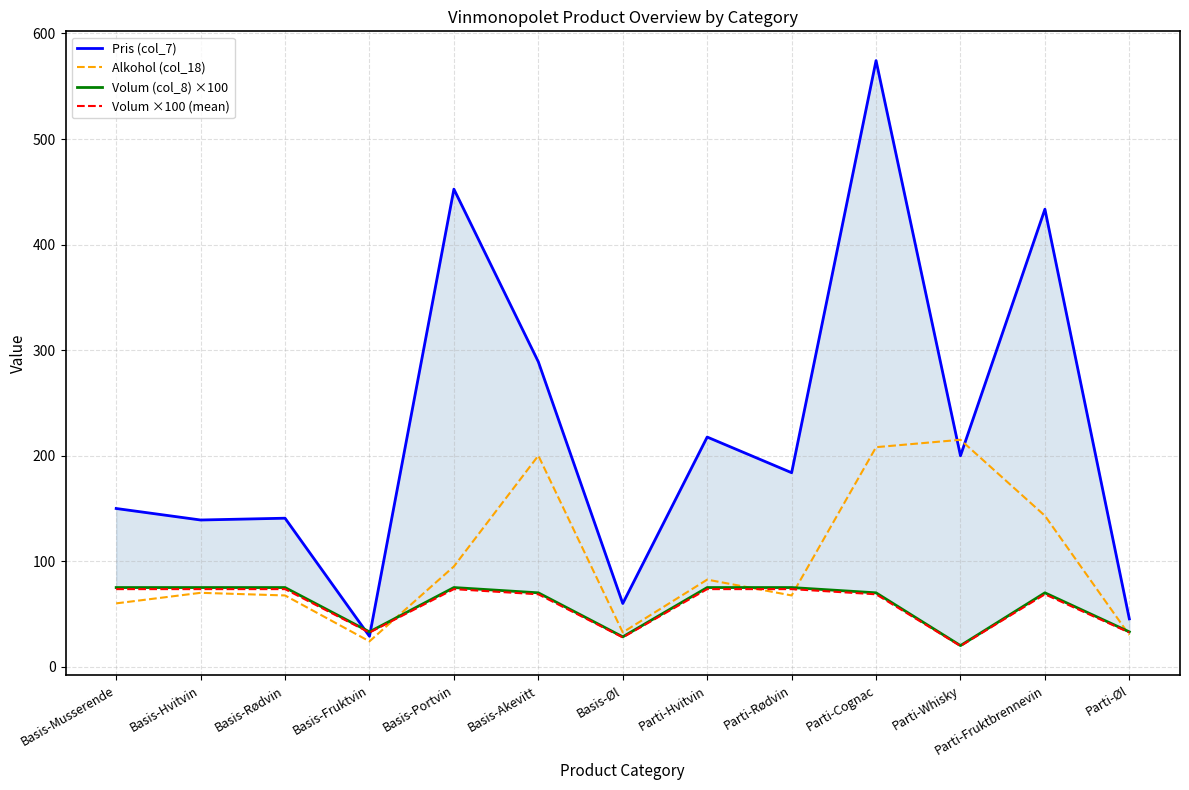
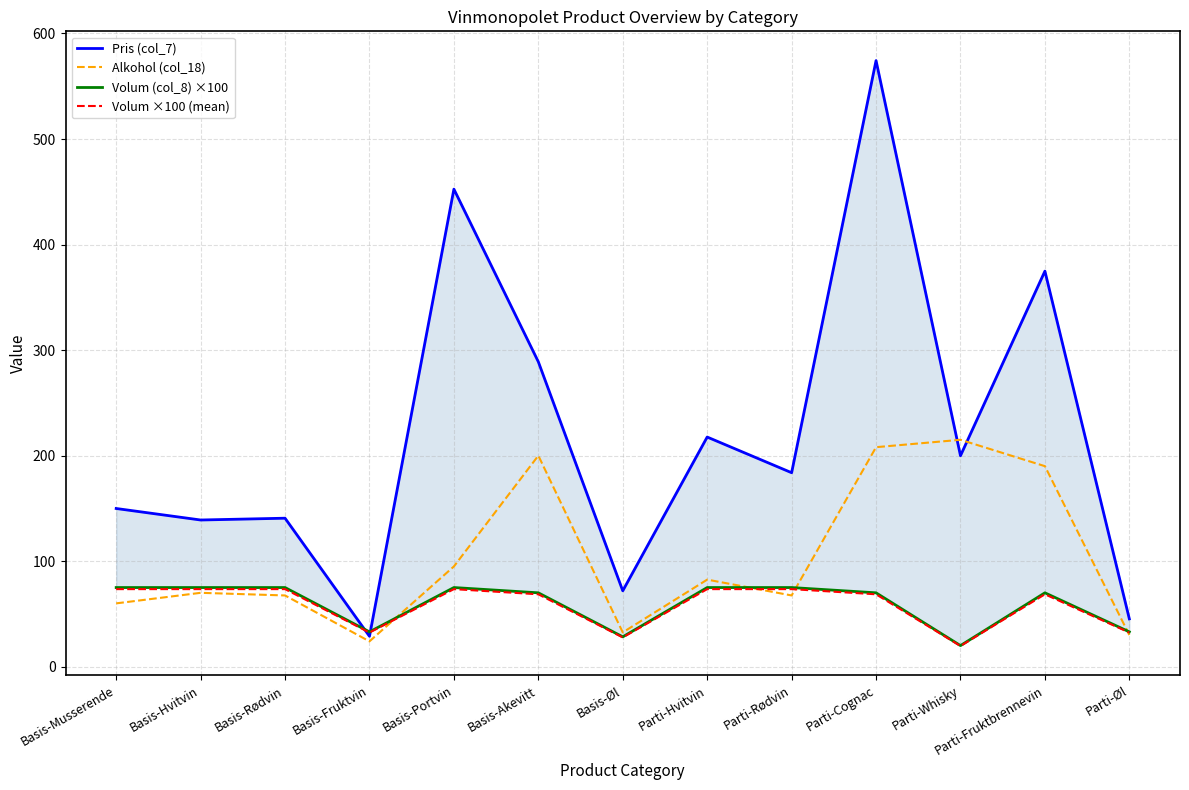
Pris (col_7), Basis-Øl: 60 -> 72
Pris (col_7), Parti-Fruktbrennevin: 434 -> 375
Alkohol (col_18), Parti-Fruktbrennevin: 143 -> 190
